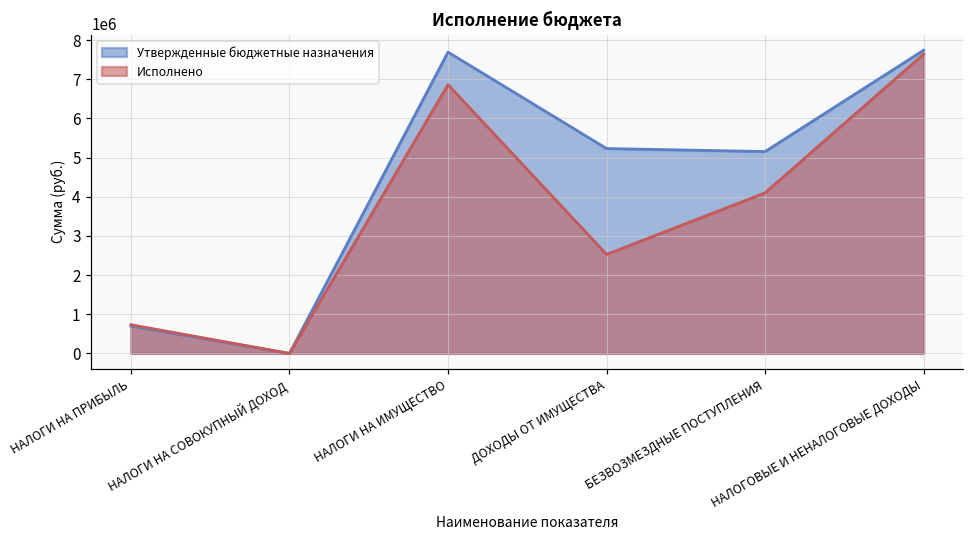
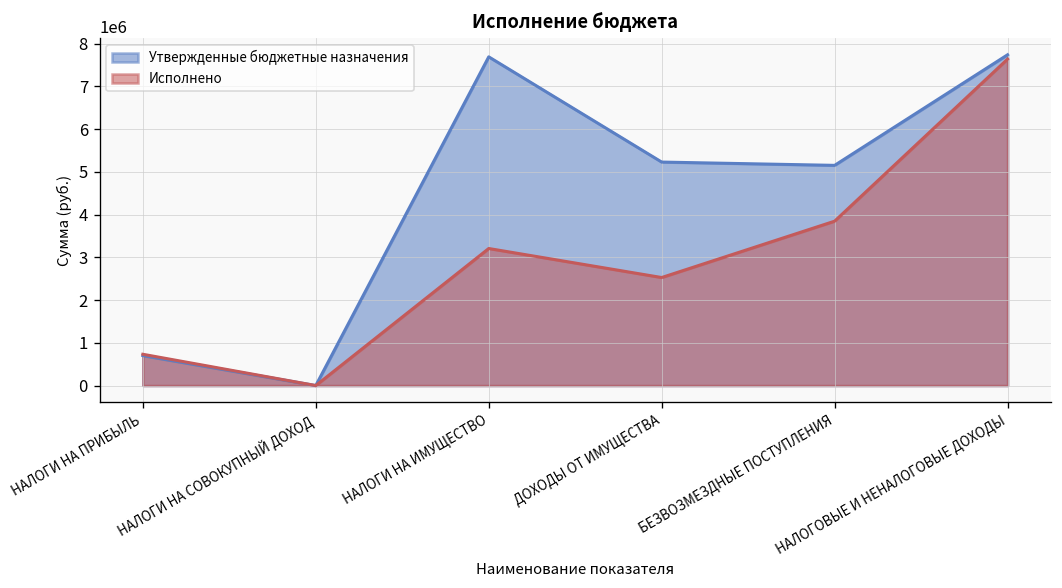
Исполнено, НАЛОГИ НА ИМУЩЕСТВО: 6900000 -> 3200000
Исполнено, БЕЗВОЗМЕЗДНЫЕ ПОСТУПЛЕНИЯ: 4100000 -> 3800000
